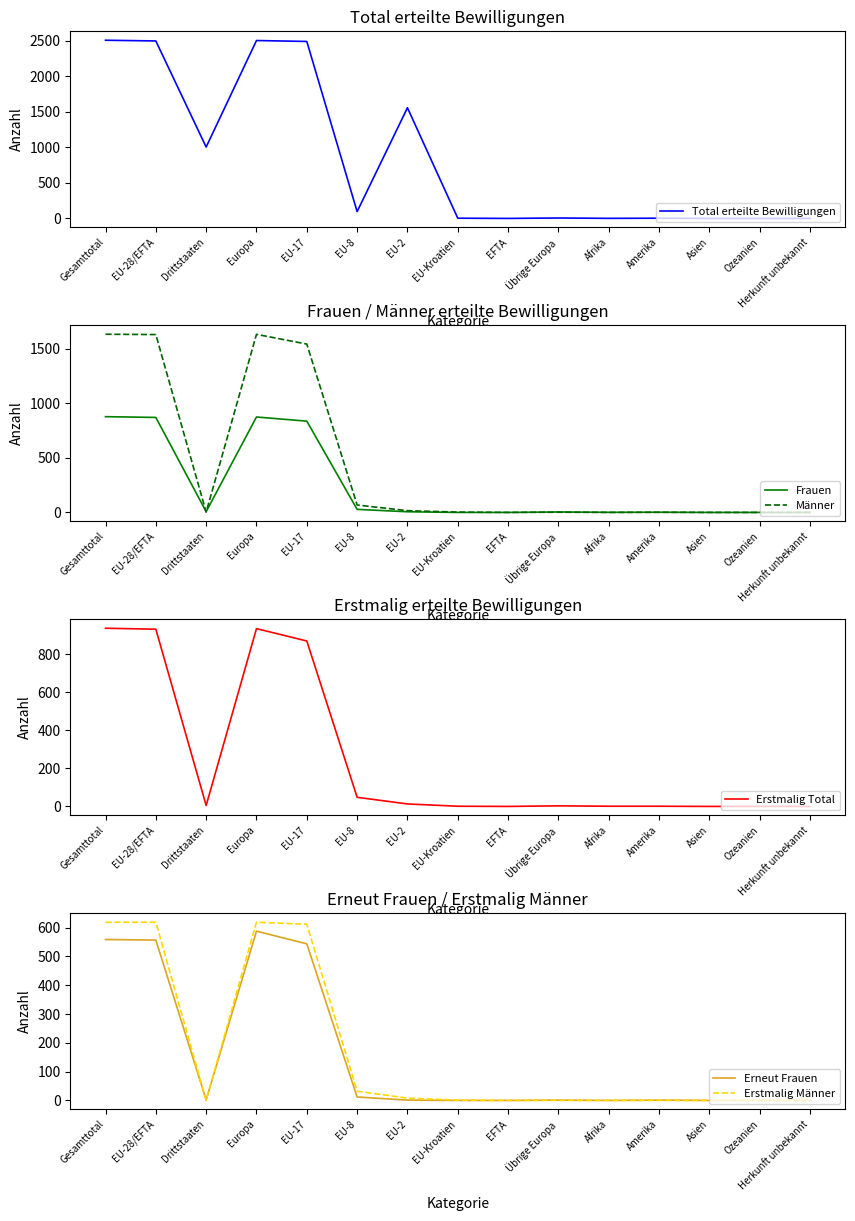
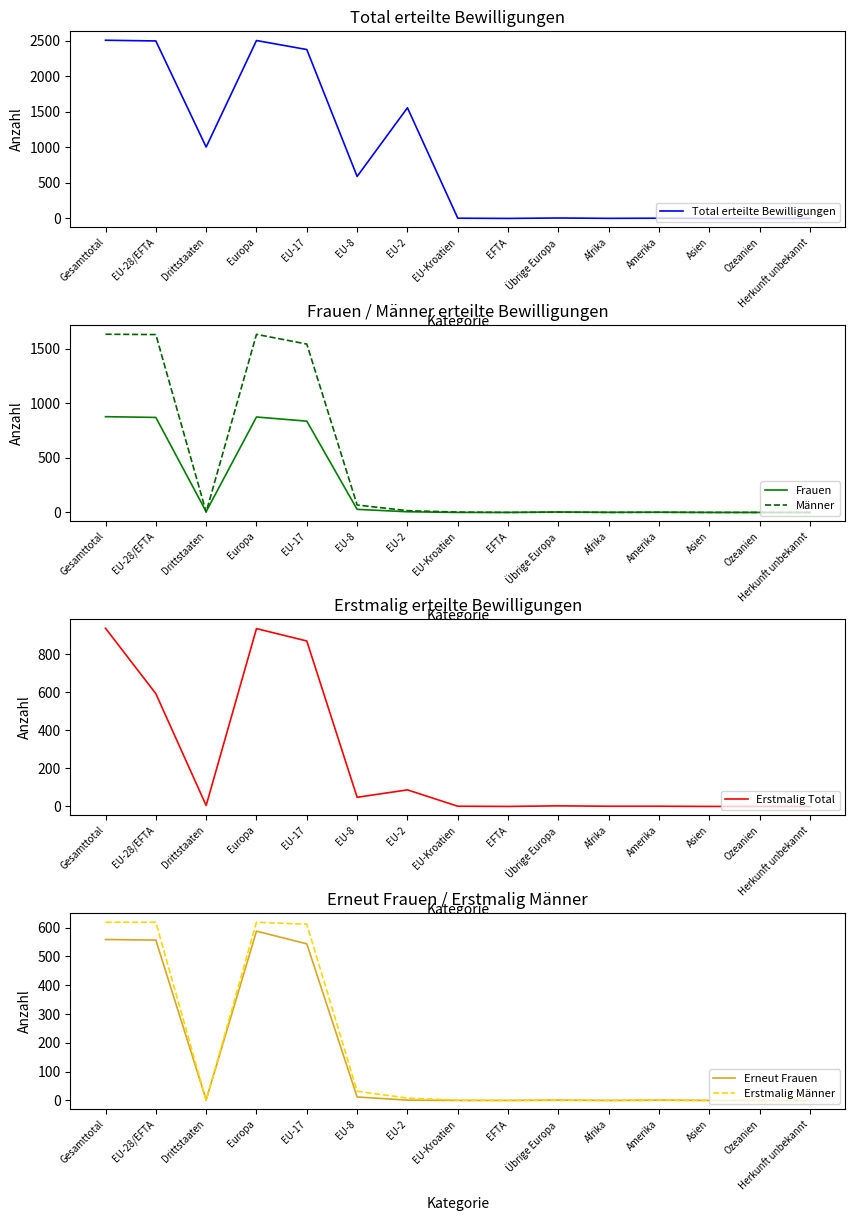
Total erteilte Bewilligungen, EU-17: 2500 -> 2400
Total erteilte Bewilligungen, EU-8: 100 -> 600
Erstmalig erteilte Bewilligungen, EU-28/EFTA: 930 -> 590
Erstmalig erteilte Bewilligungen, EU-2: 10 -> 90
